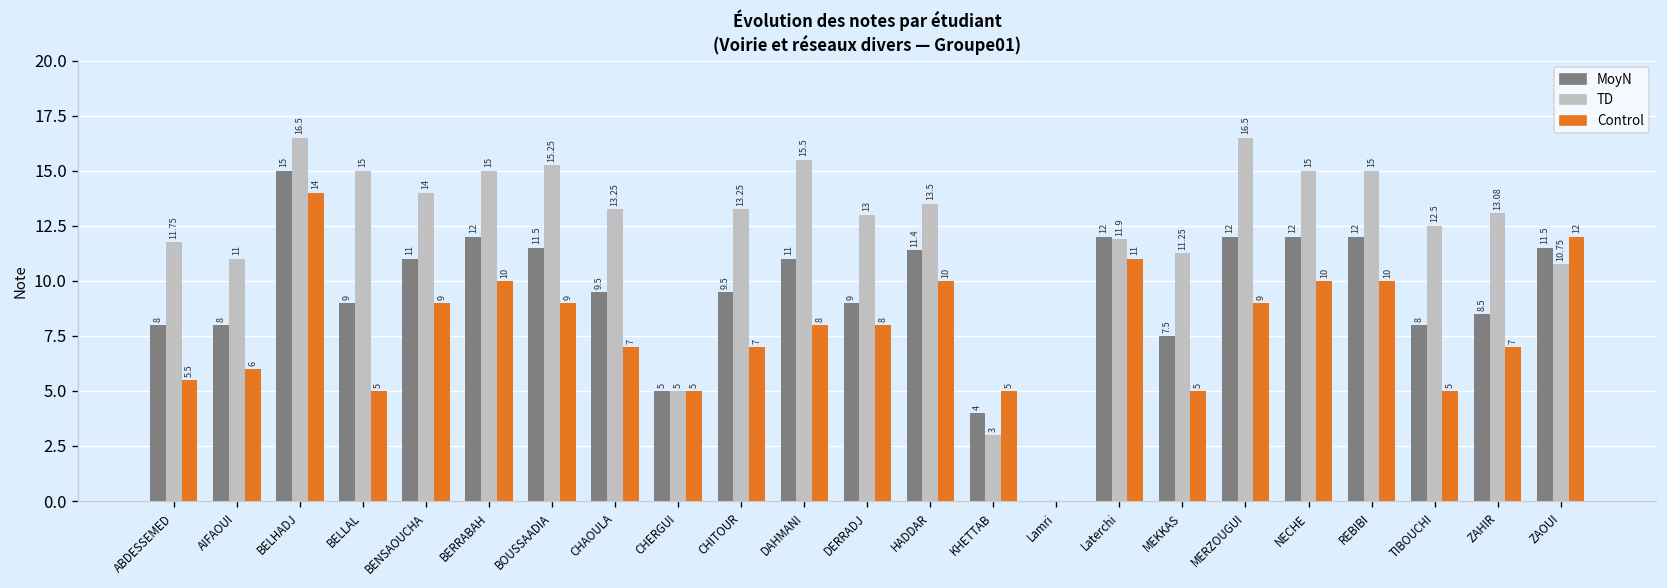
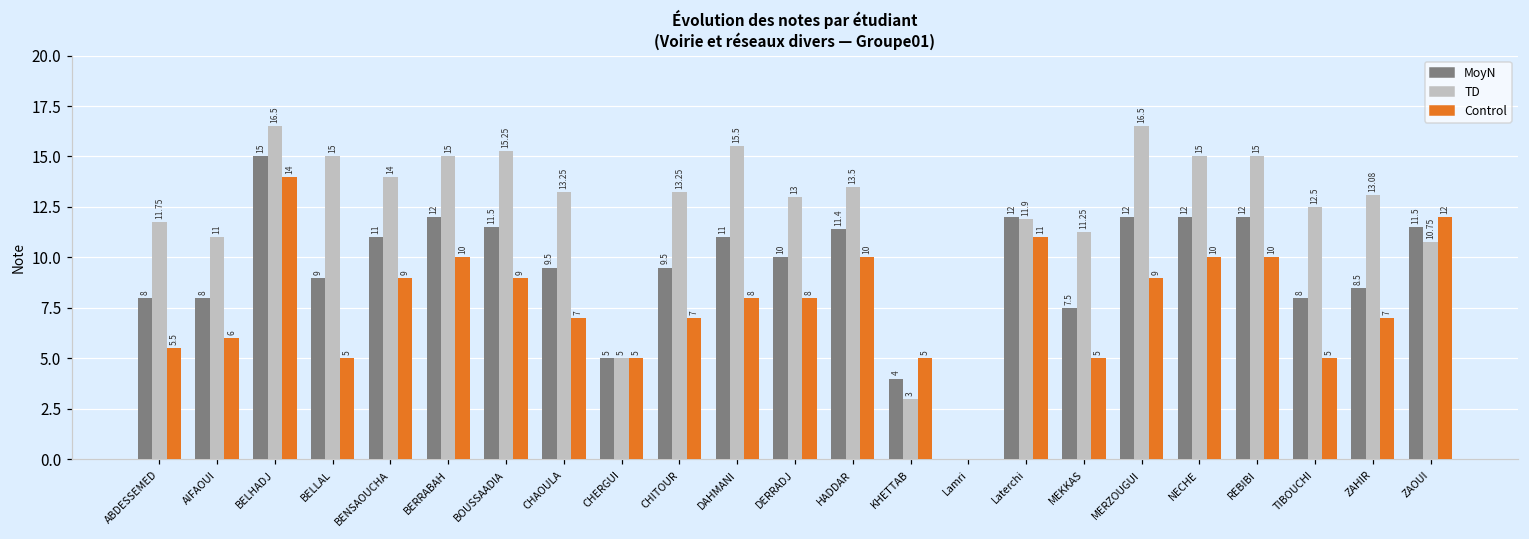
MoyN, DERRADJ: 9 -> 10
